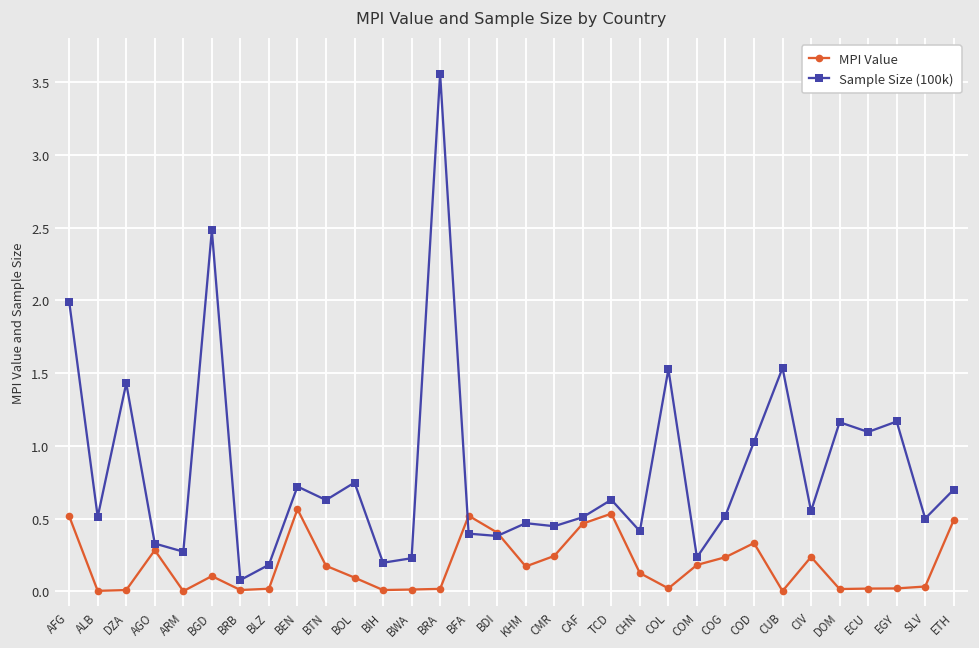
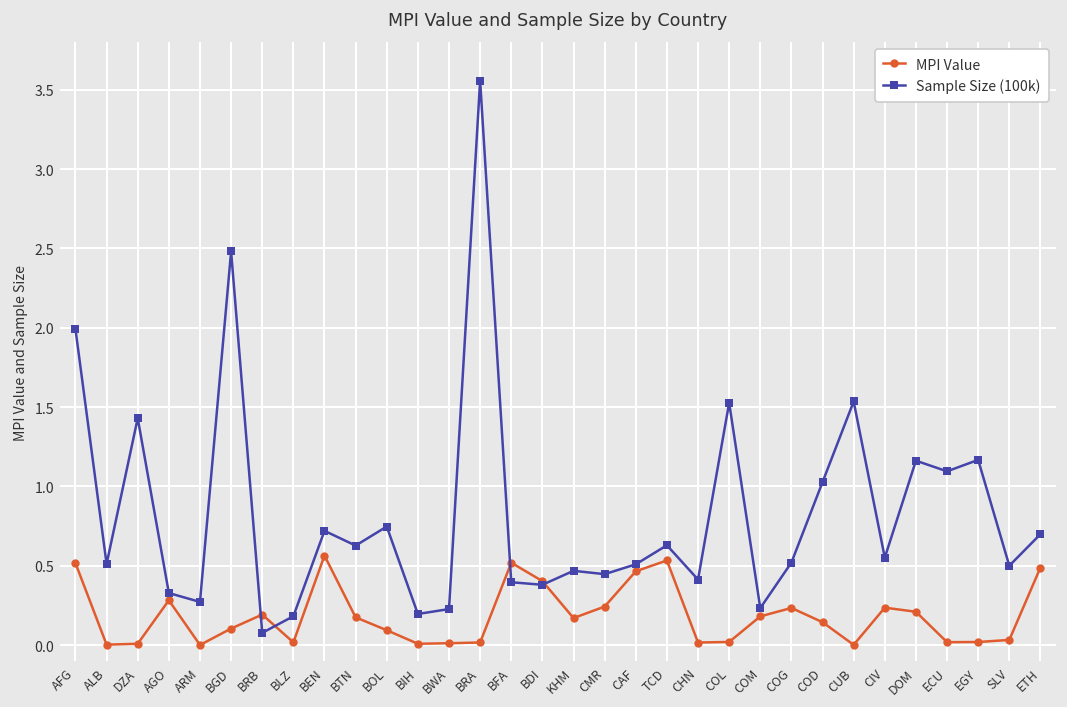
MPI Value, BRB: 0.01 -> 0.19
MPI Value, CHN: 0.12 -> 0.02
MPI Value, COD: 0.33 -> 0.14
MPI Value, DOM: 0.02 -> 0.21
